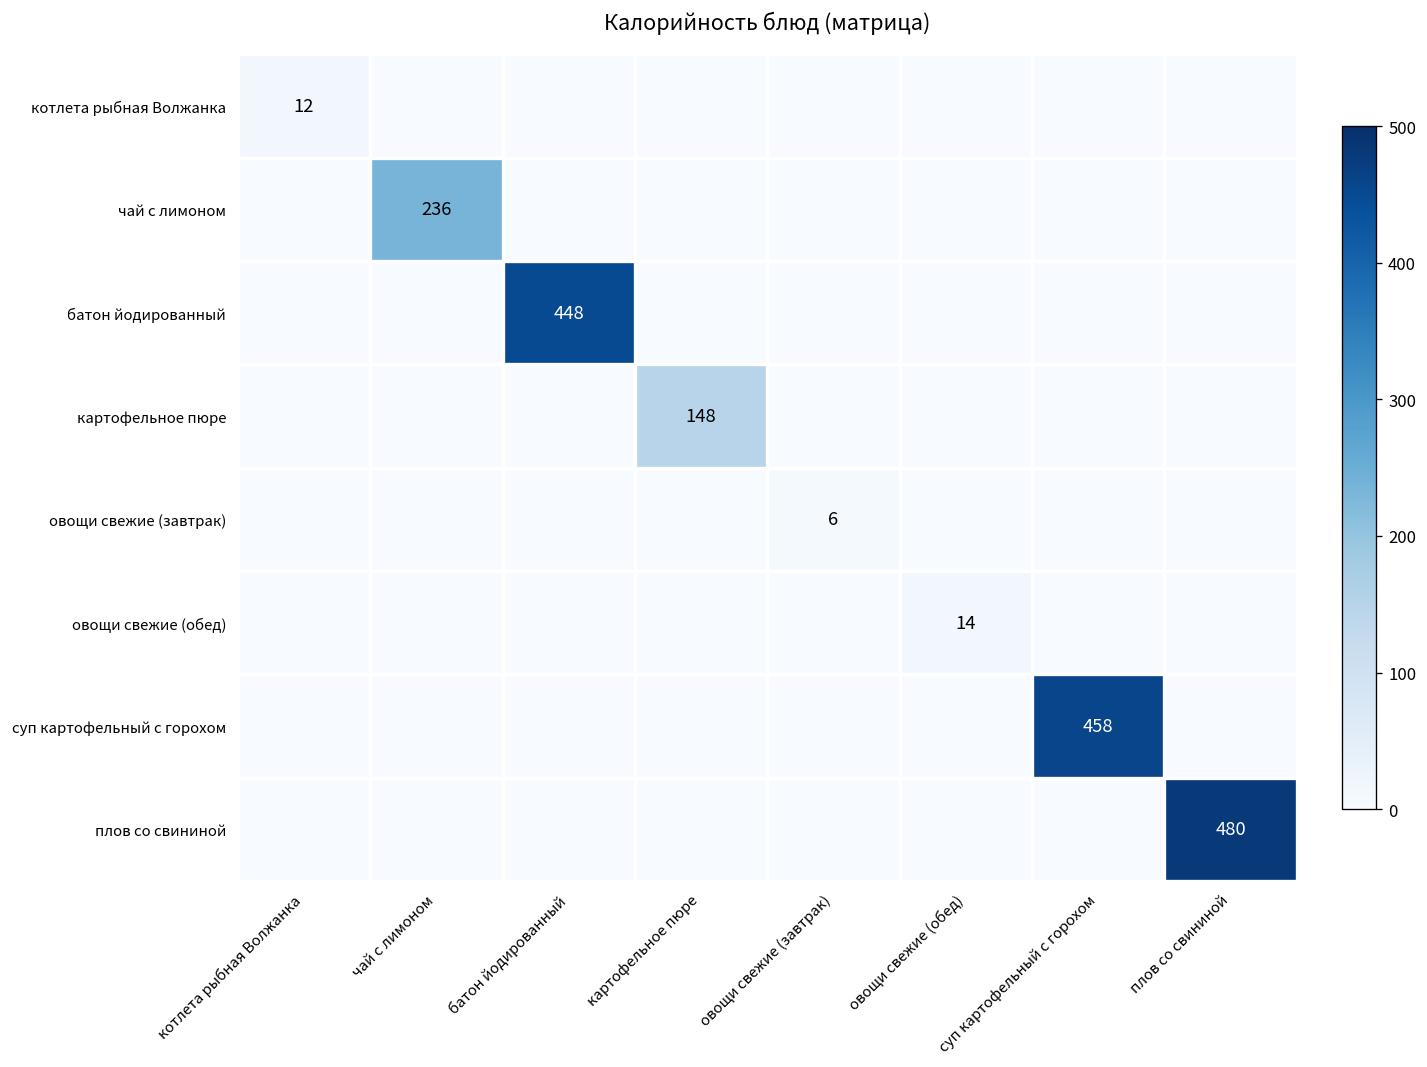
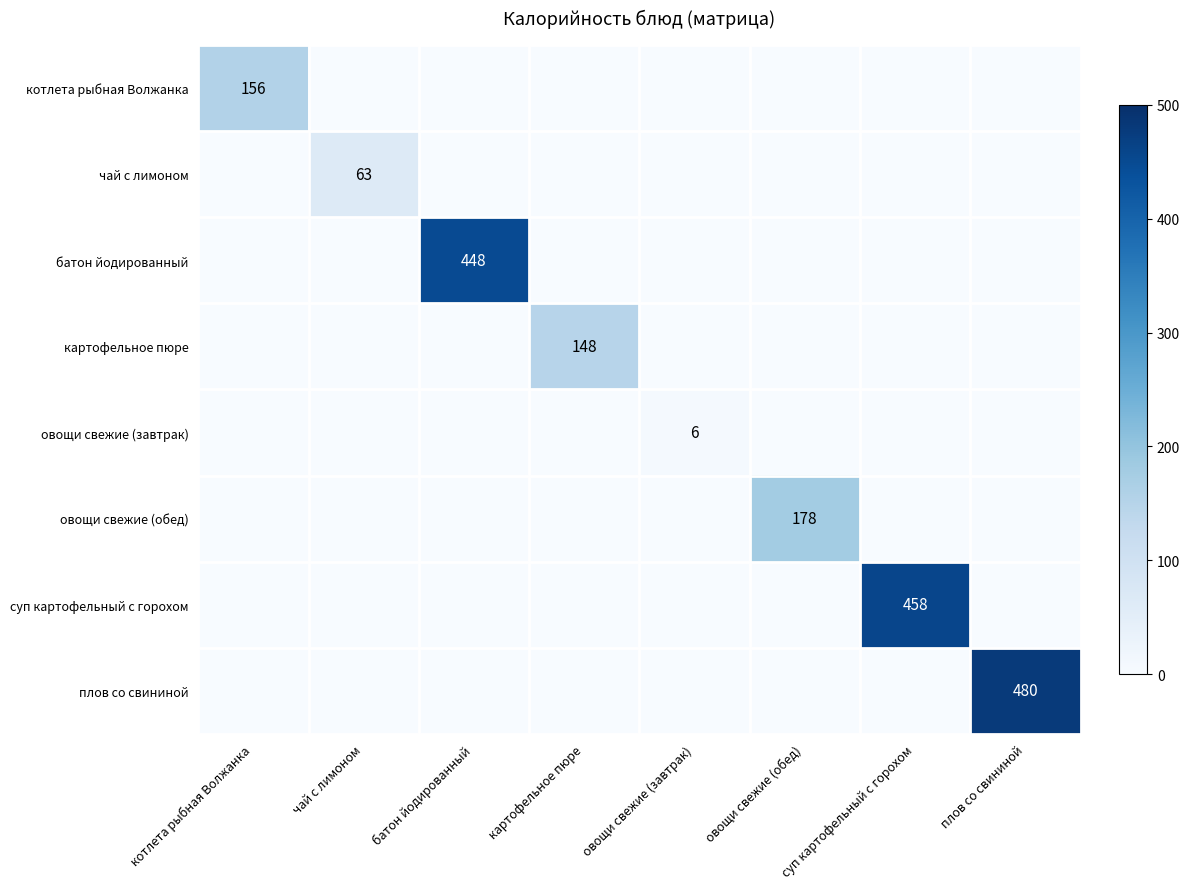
котлета рыбная Волжанка, котлета рыбная Волжанка: 12 -> 156
чай с лимоном, чай с лимоном: 236 -> 63
овощи свежие (обед), овощи свежие (обед): 14 -> 178
